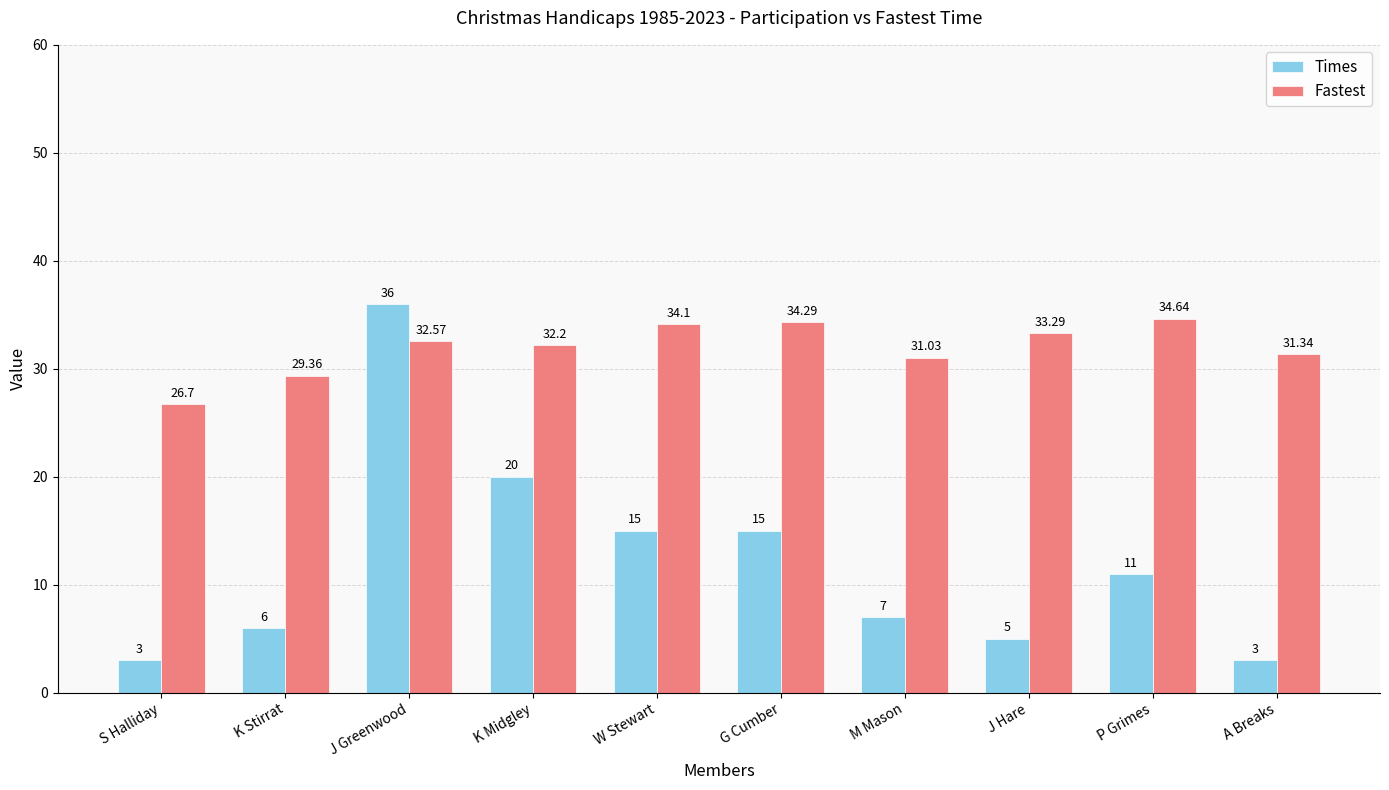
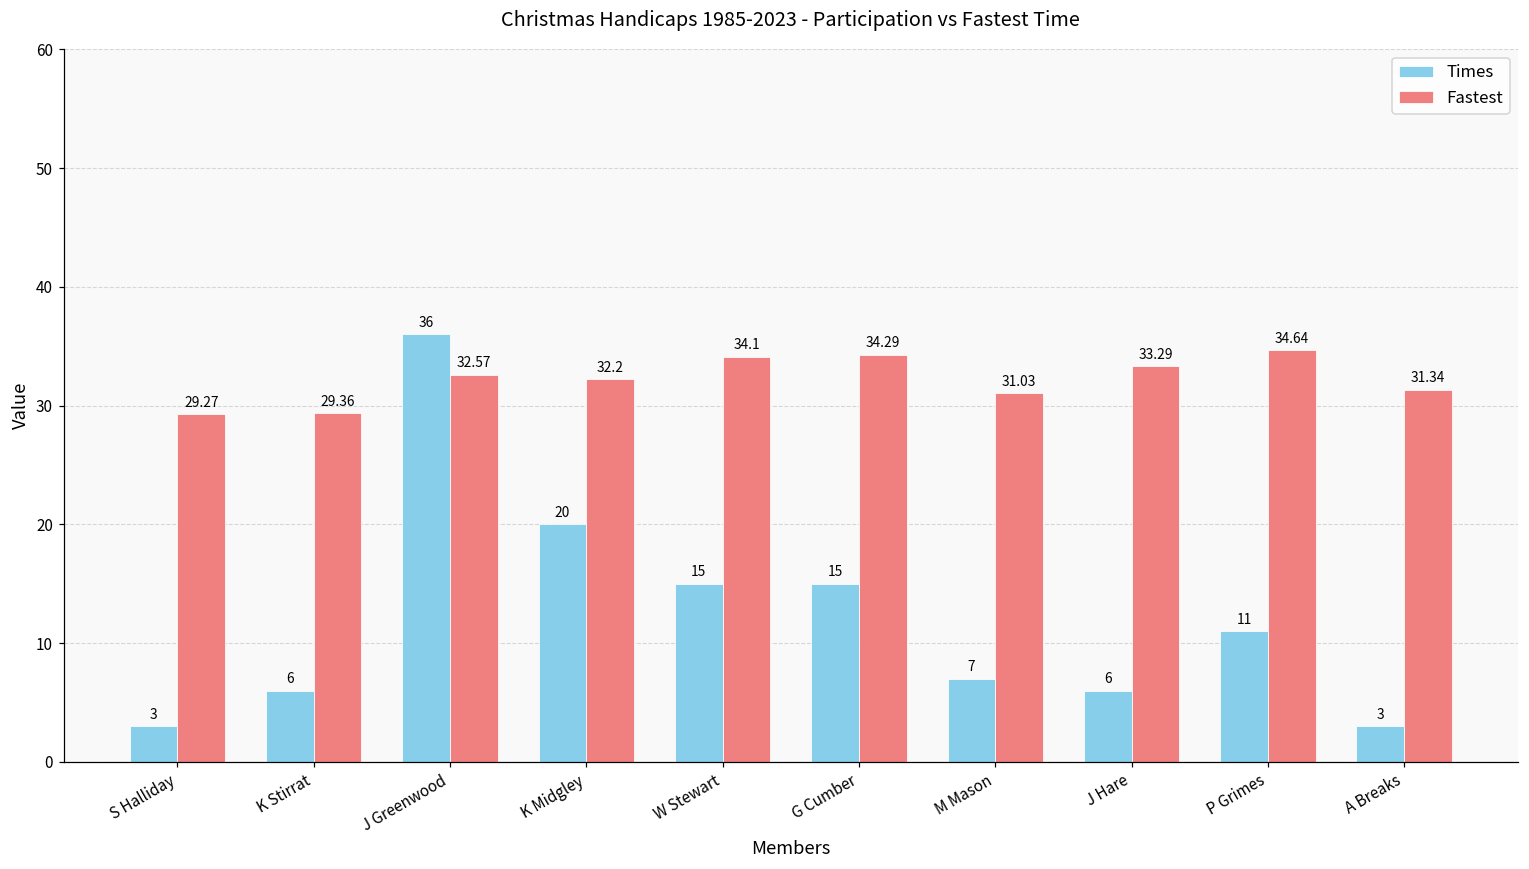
Fastest, S Halliday: 26.7 -> 29.27
Times, J Hare: 5 -> 6
